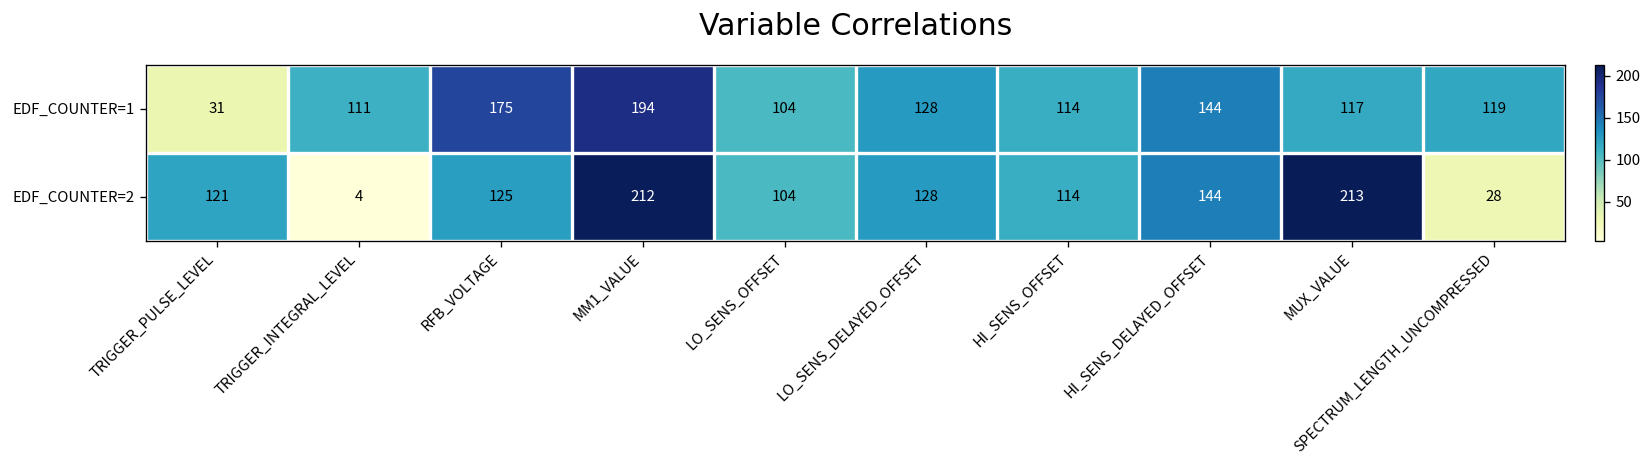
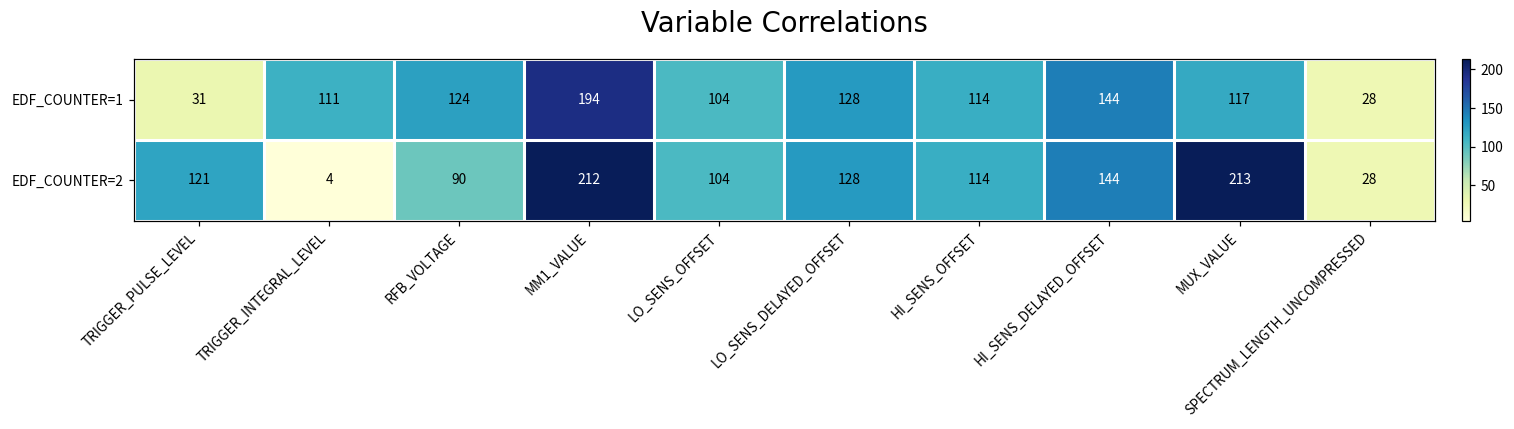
EDF_COUNTER=1, RFB_VOLTAGE: 175 -> 124
EDF_COUNTER=1, SPECTRUM_LENGTH_UNCOMPRESSED: 119 -> 28
EDF_COUNTER=2, RFB_VOLTAGE: 125 -> 90
